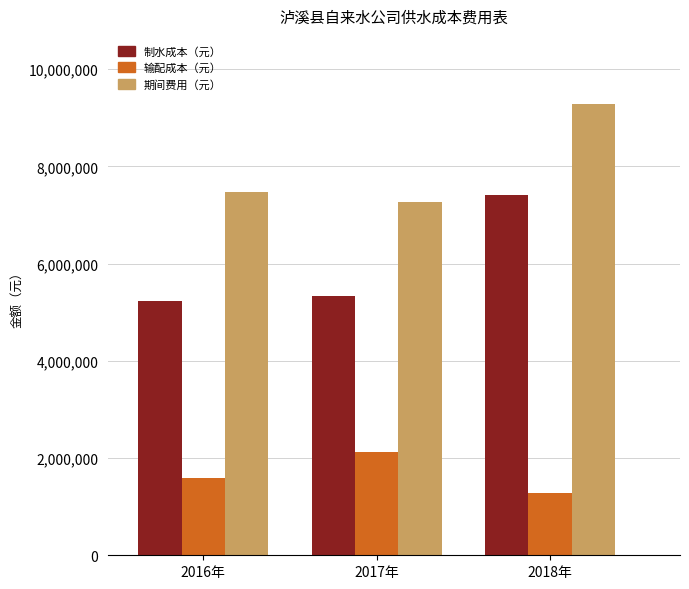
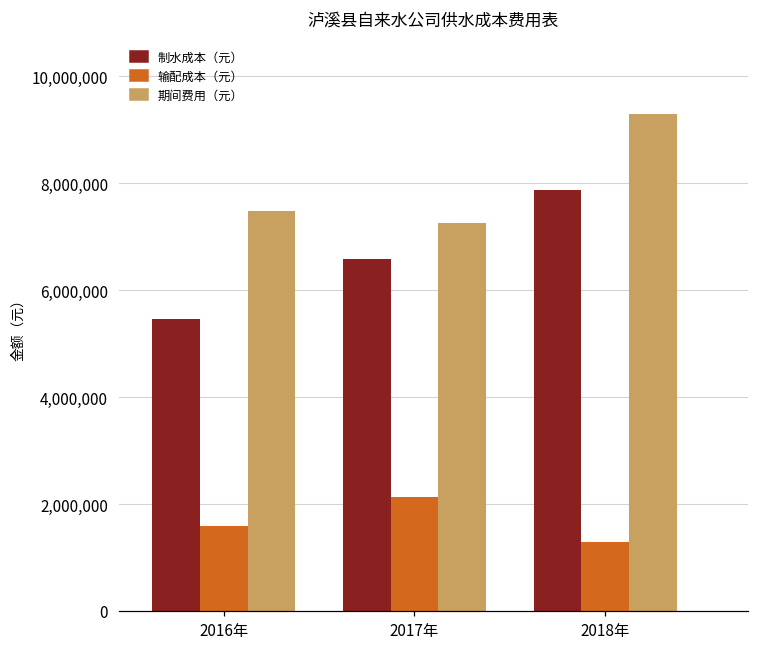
制水成本（元）, 2016年: 5,200,000 -> 5,500,000
制水成本（元）, 2017年: 5,300,000 -> 6,600,000
制水成本（元）, 2018年: 7,400,000 -> 7,900,000
